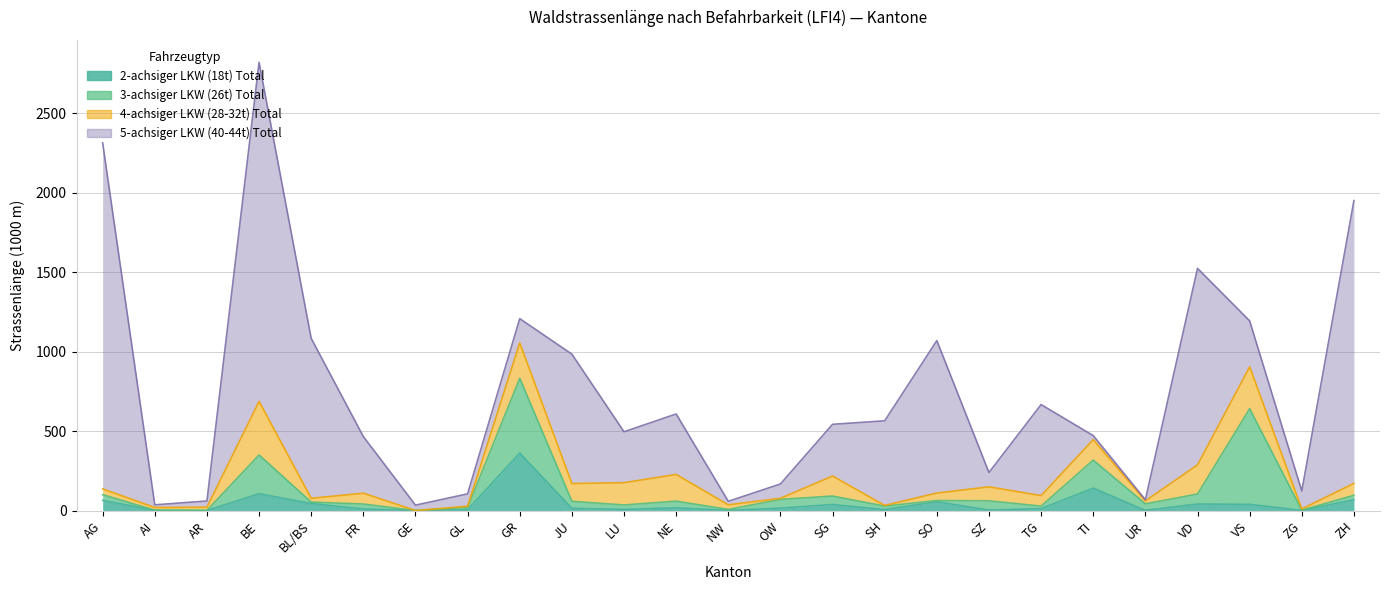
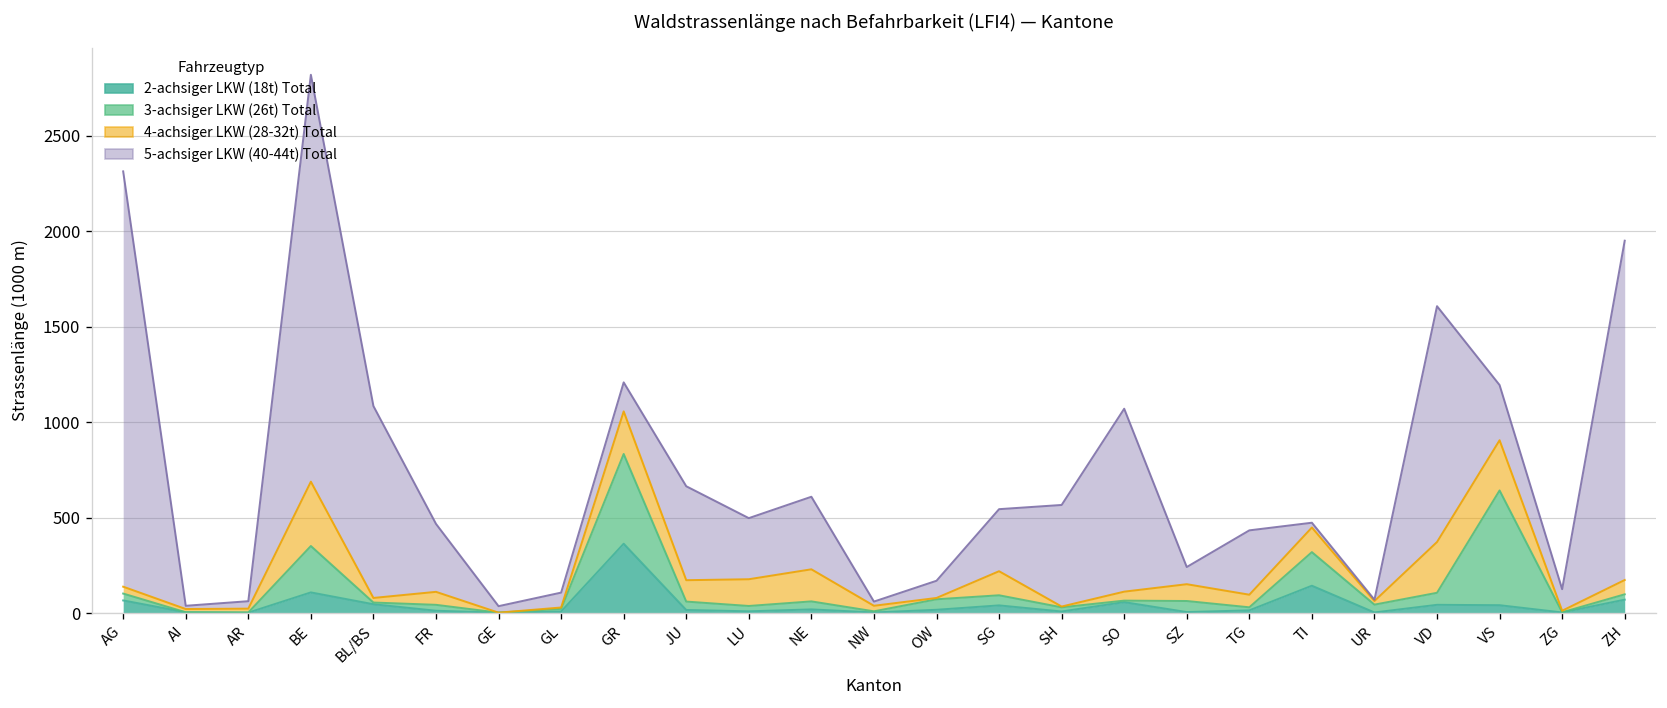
5-achsiger LKW (40-44t) Total, JU: 810 -> 490
5-achsiger LKW (40-44t) Total, TG: 570 -> 340
4-achsiger LKW (28-32t) Total, VD: 180 -> 270
